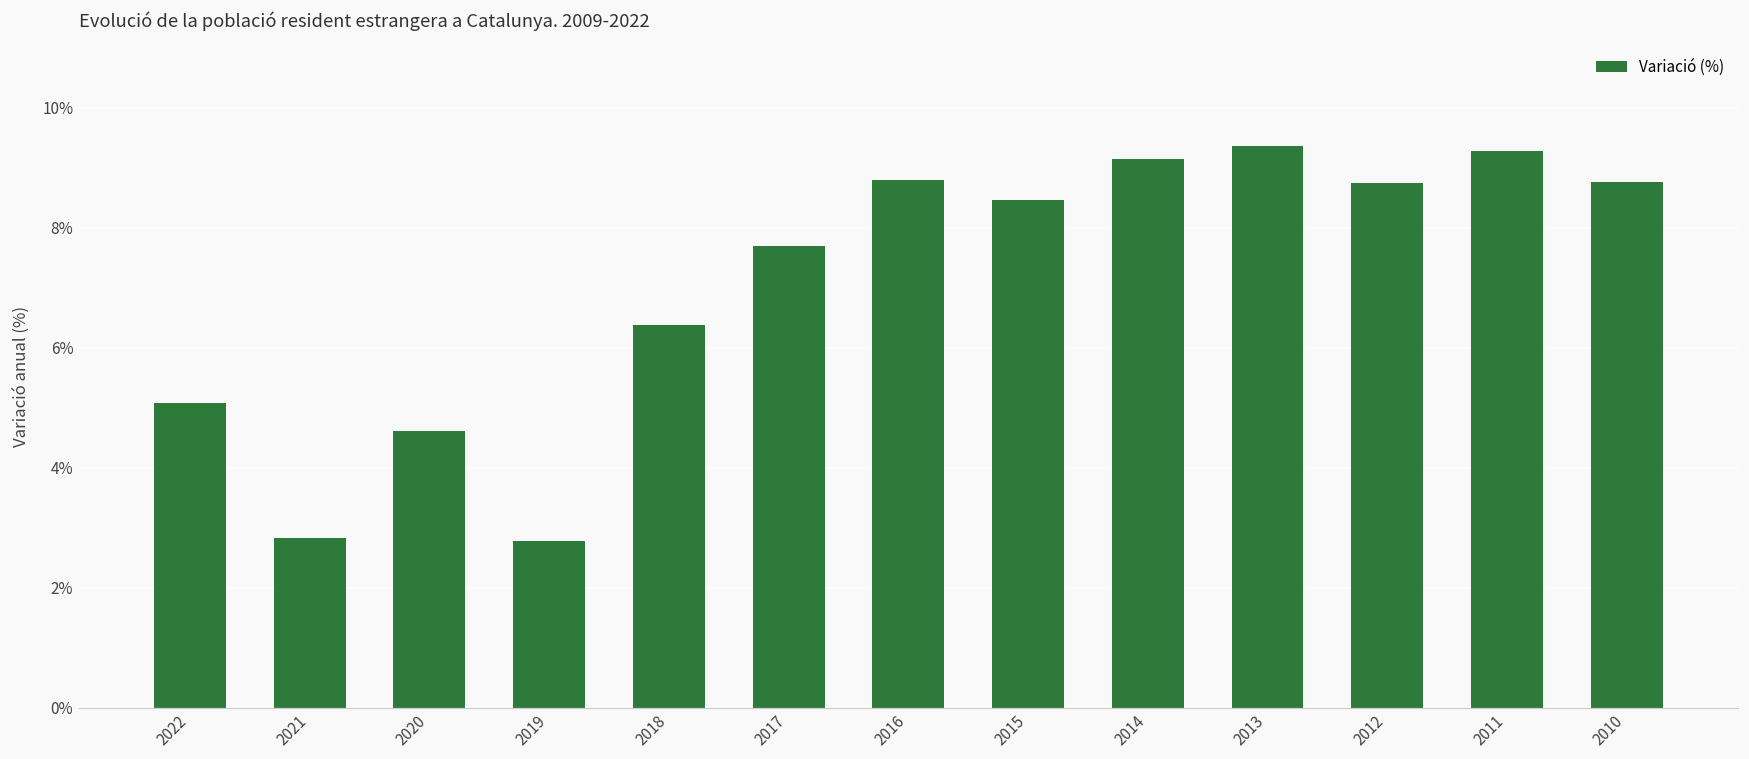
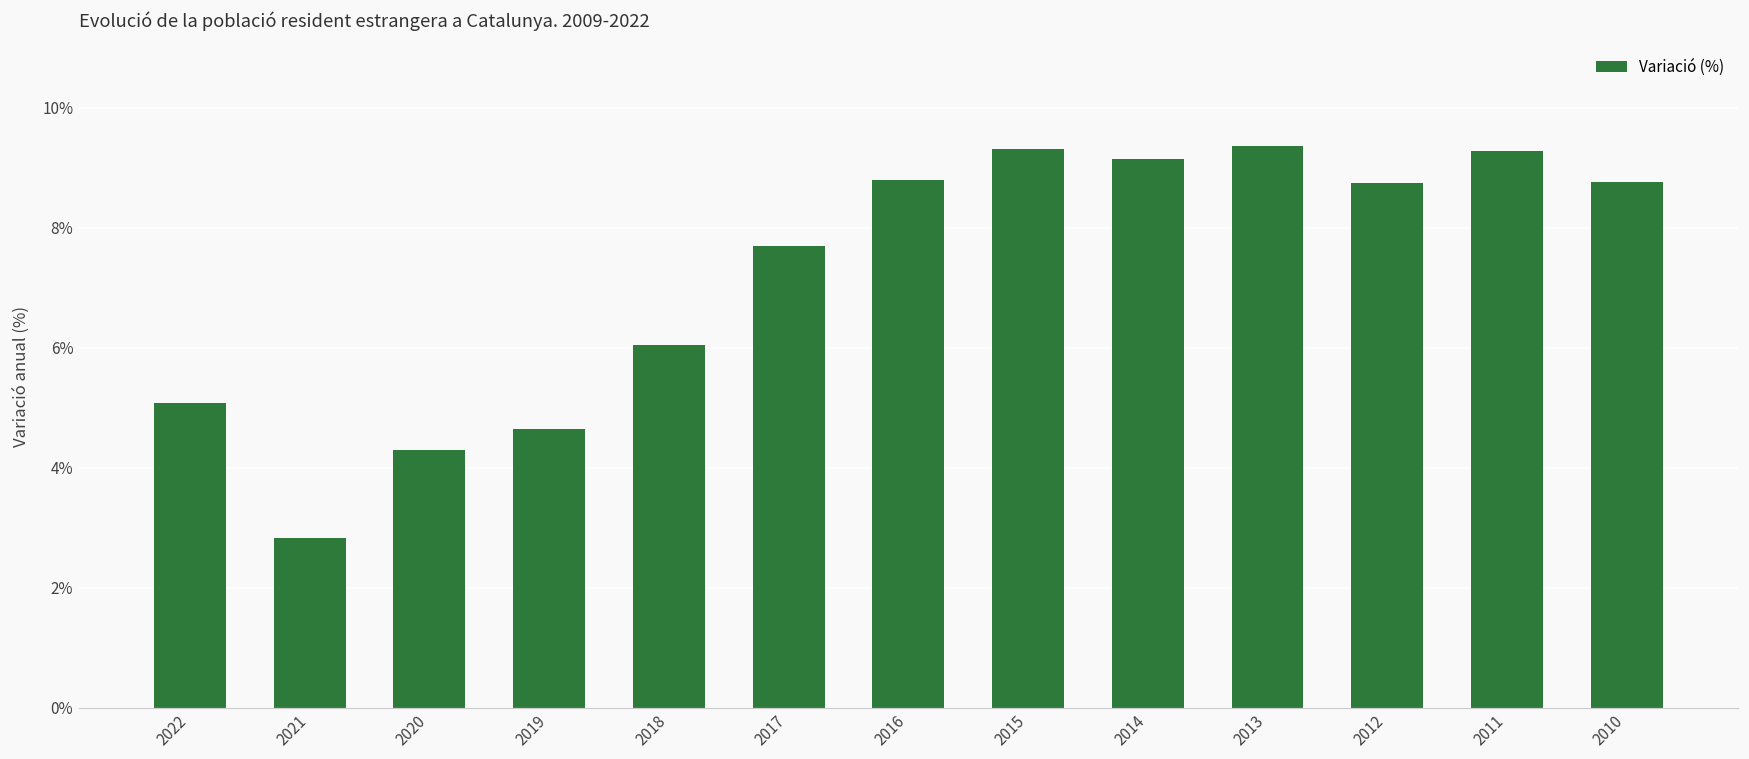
2020: 4.6% -> 4.3%
2019: 2.8% -> 4.7%
2018: 6.4% -> 6.0%
2015: 8.5% -> 9.3%
